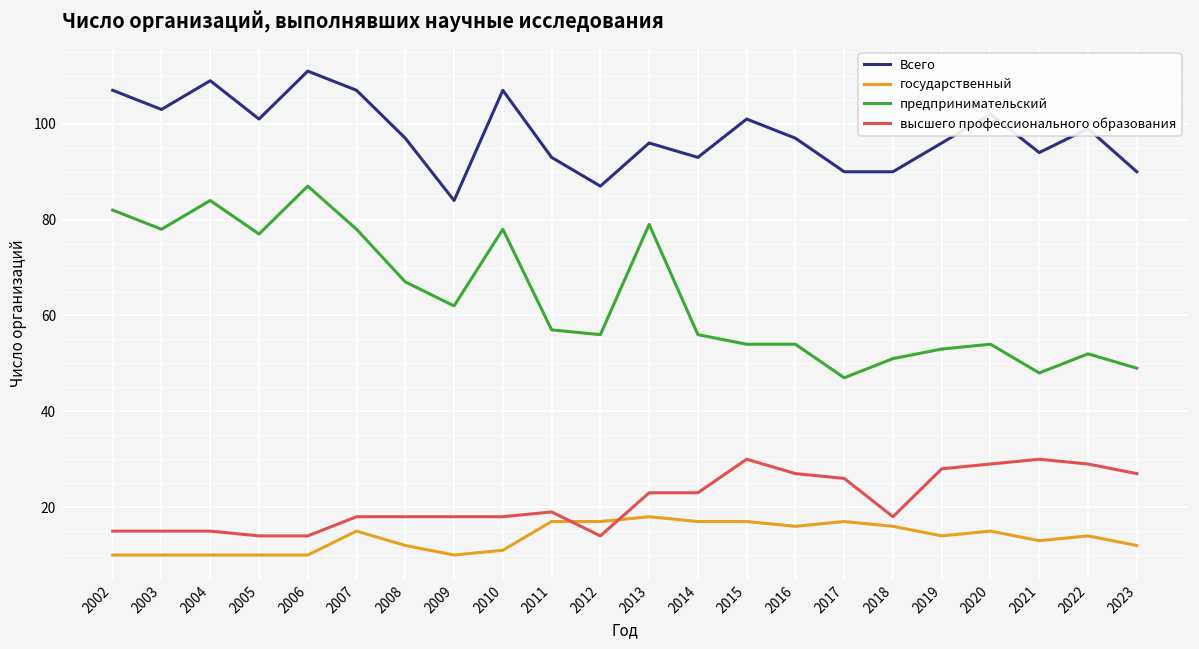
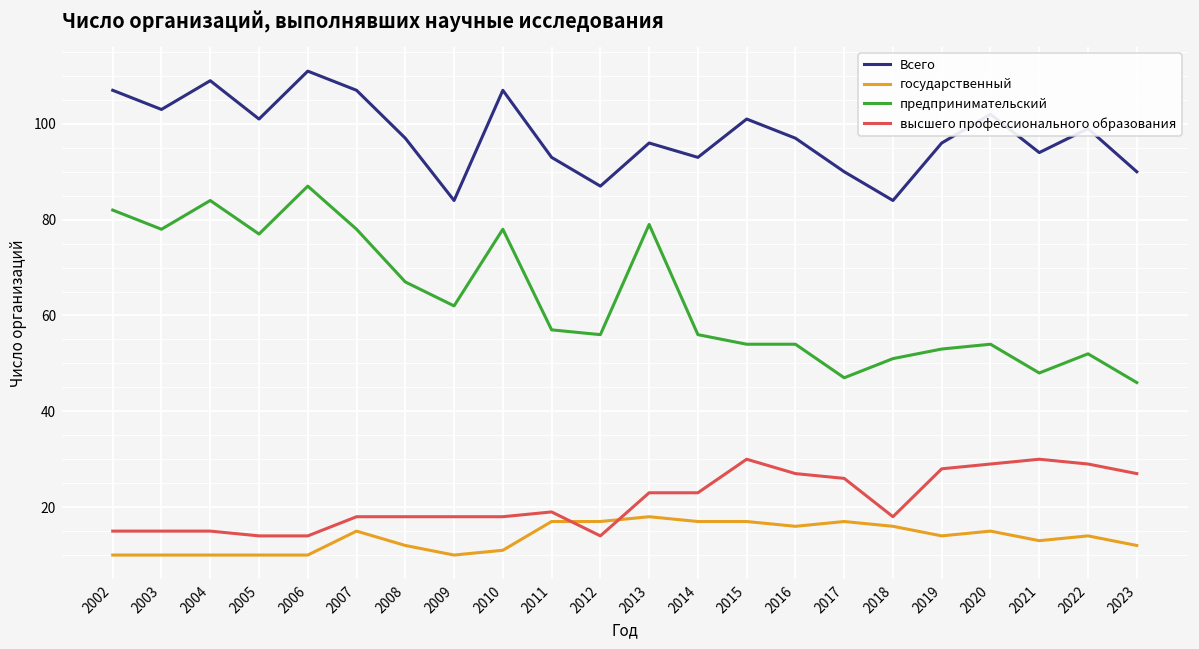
Всего, 2018: 90 -> 84
предпринимательский, 2023: 49 -> 46
